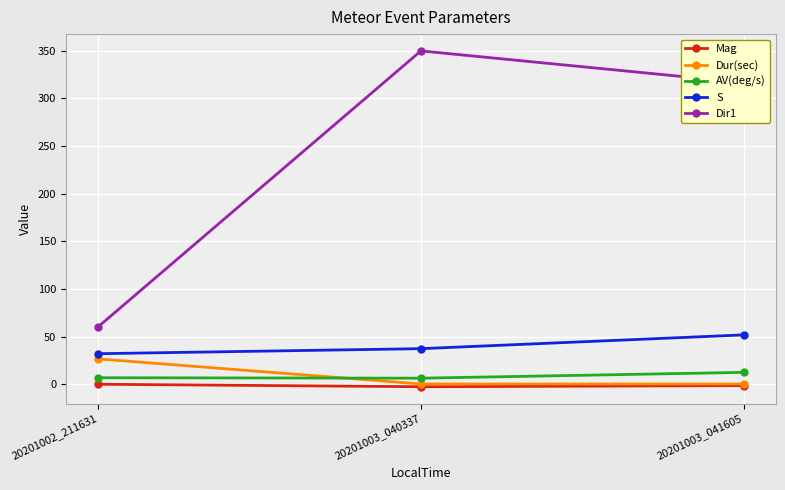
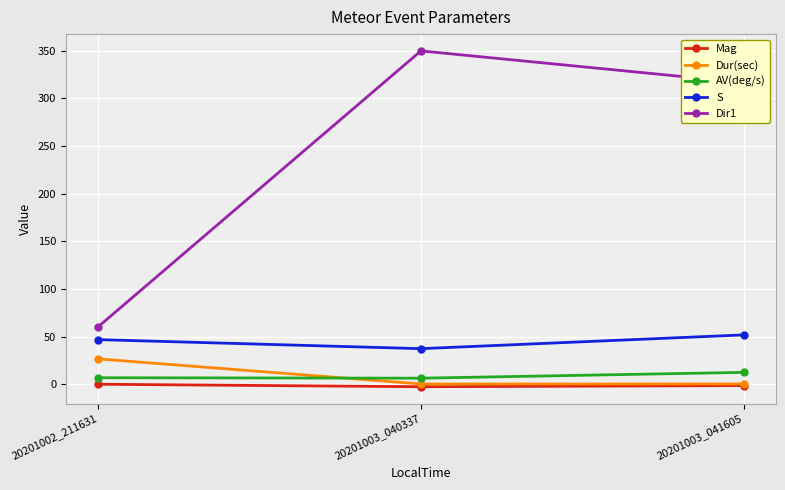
S, 20201002_211631: 30 -> 50
